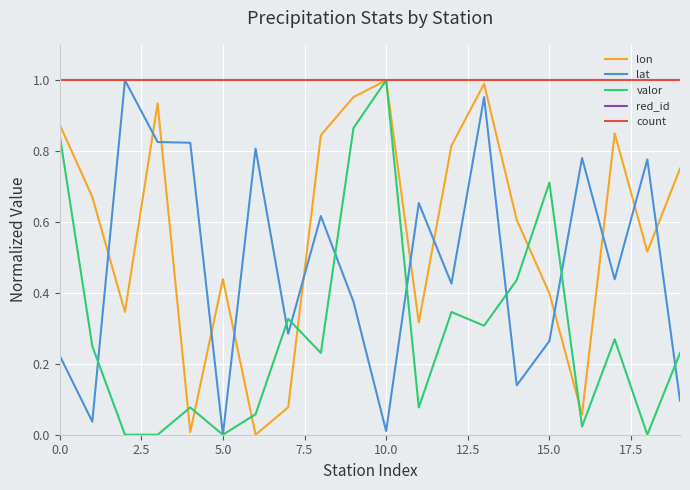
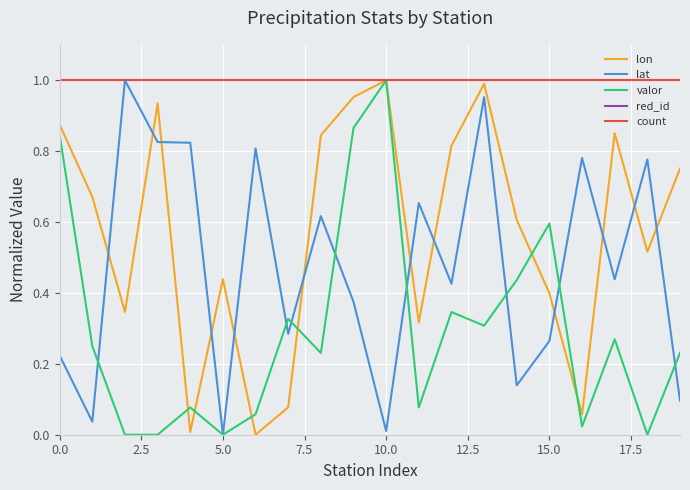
valor, 15.0: 0.71 -> 0.60
